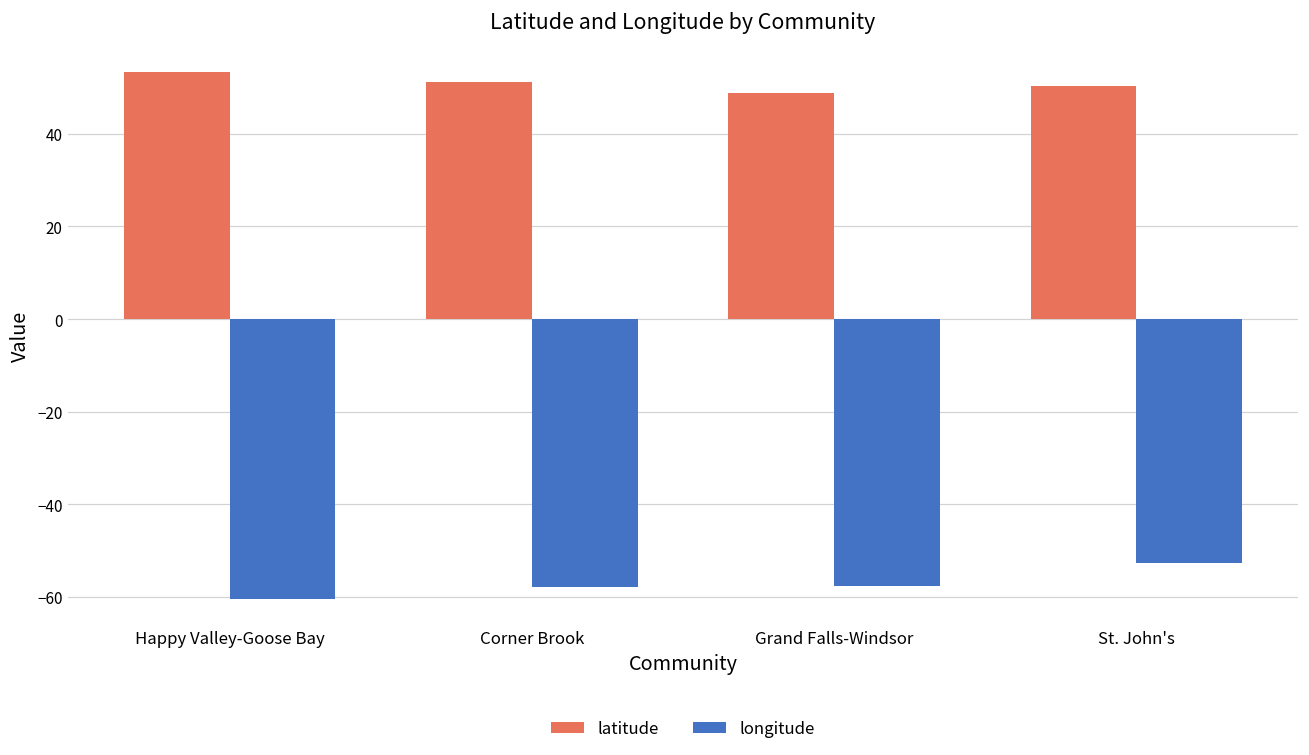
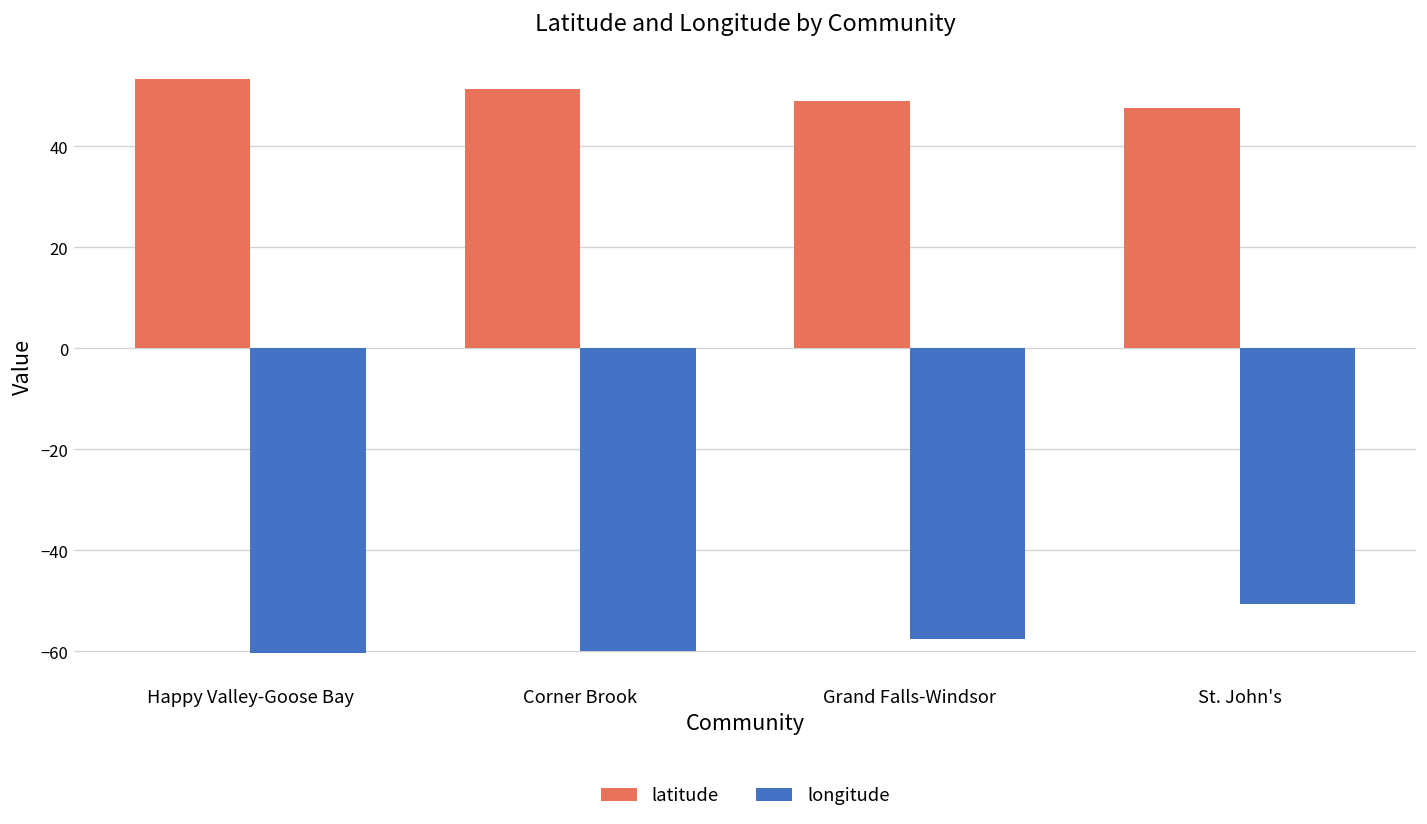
longitude, Corner Brook: -58 -> -60
latitude, St. John's: 50 -> 48
longitude, St. John's: -53 -> -51
